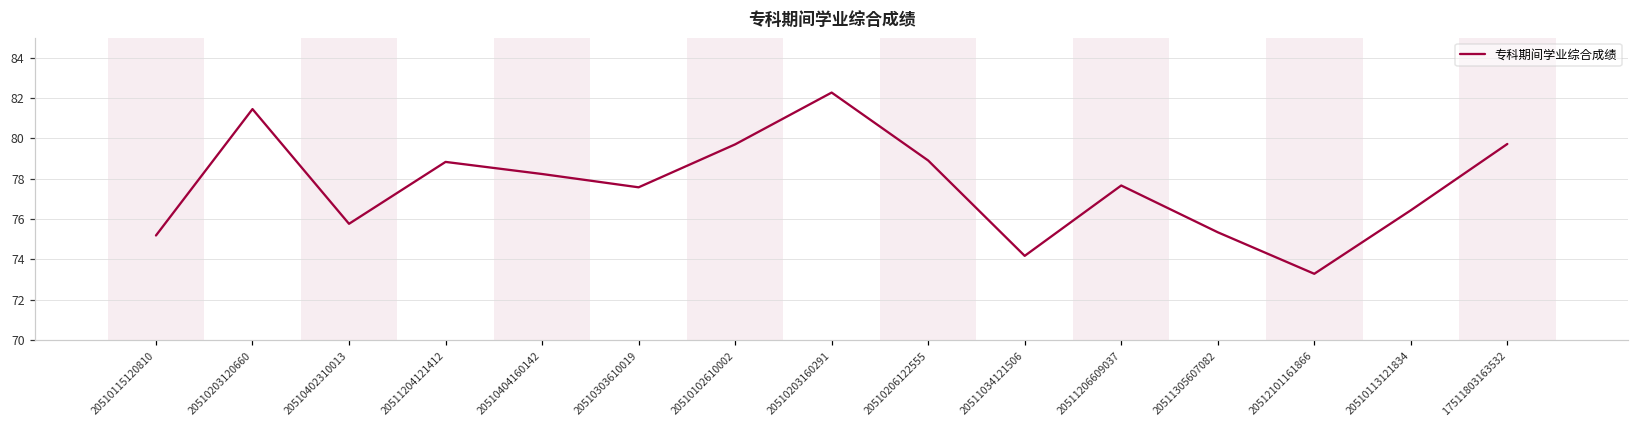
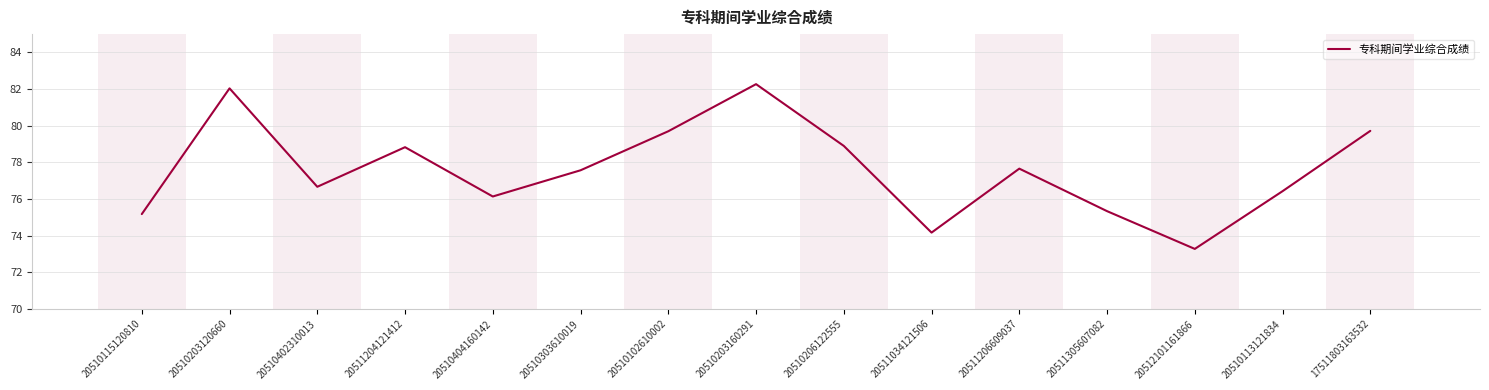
20510203120660: 81.5 -> 82.0
20510402310013: 75.8 -> 76.7
20510404160142: 78.2 -> 76.1
